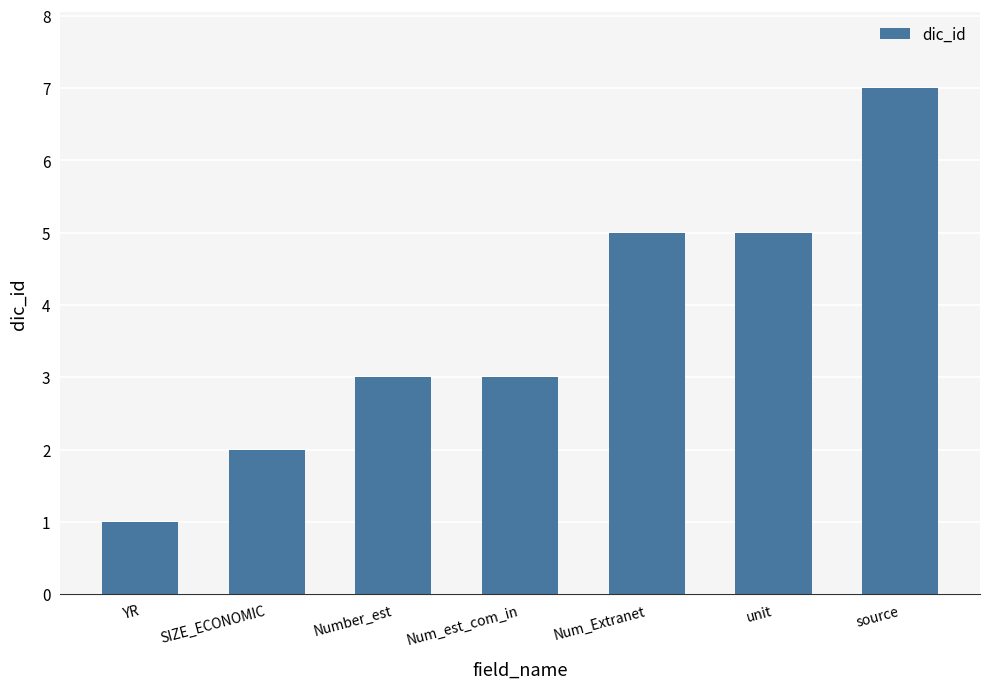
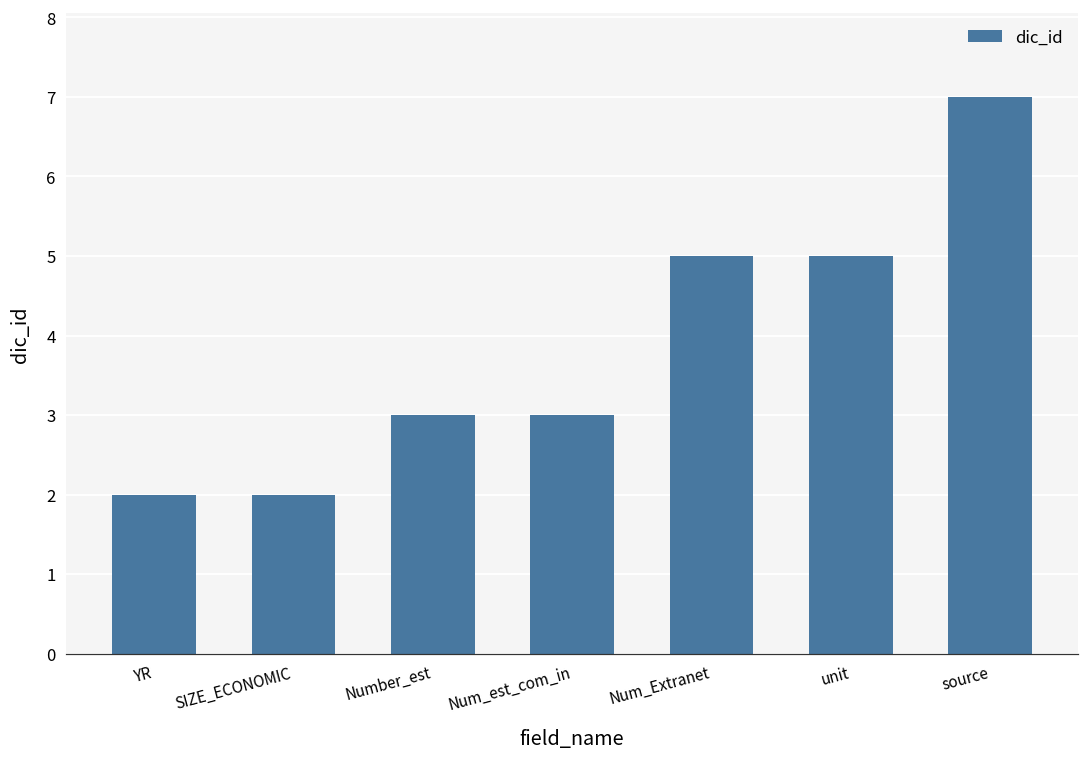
YR: 1 -> 2
